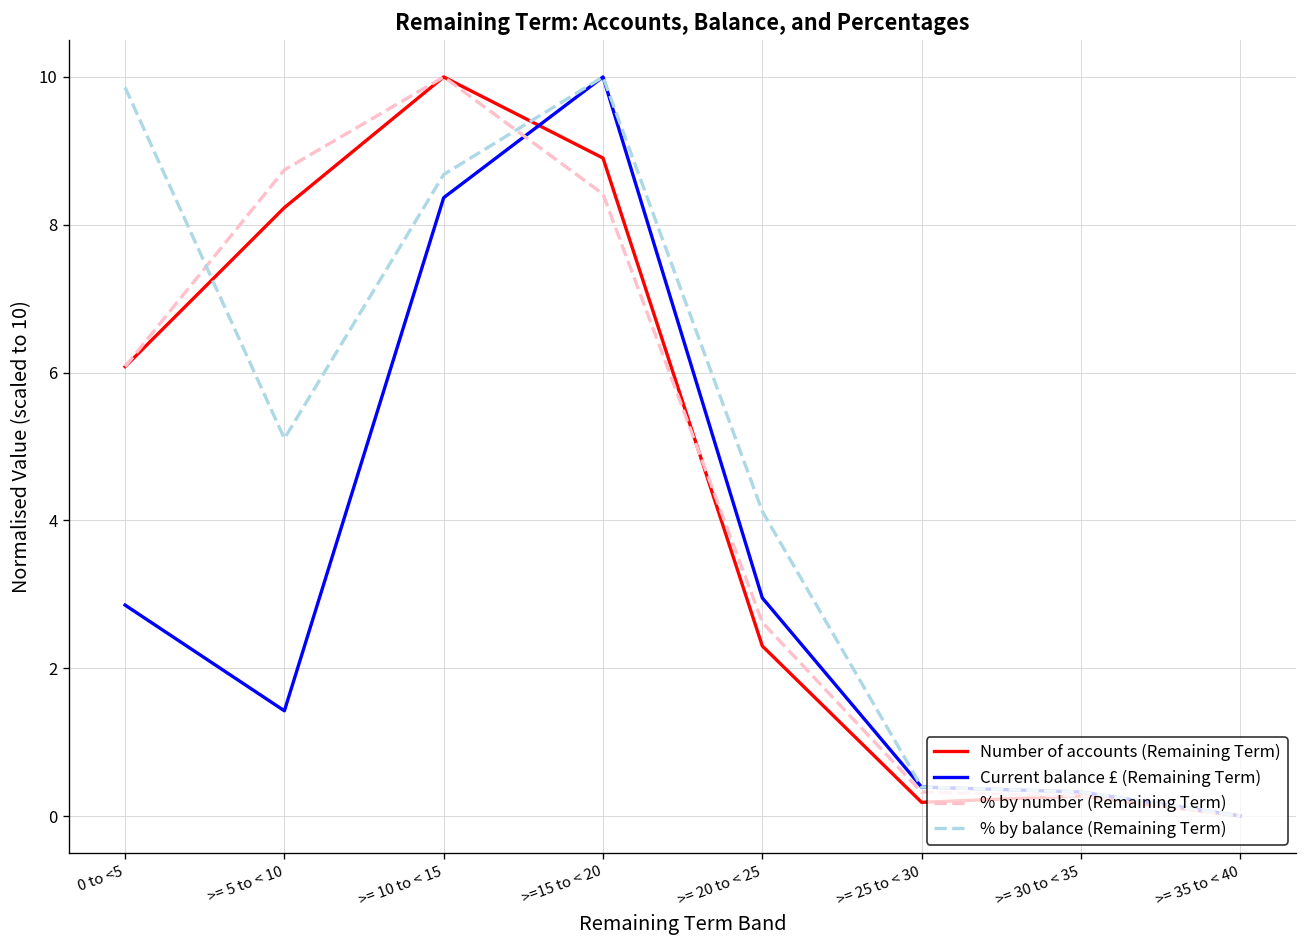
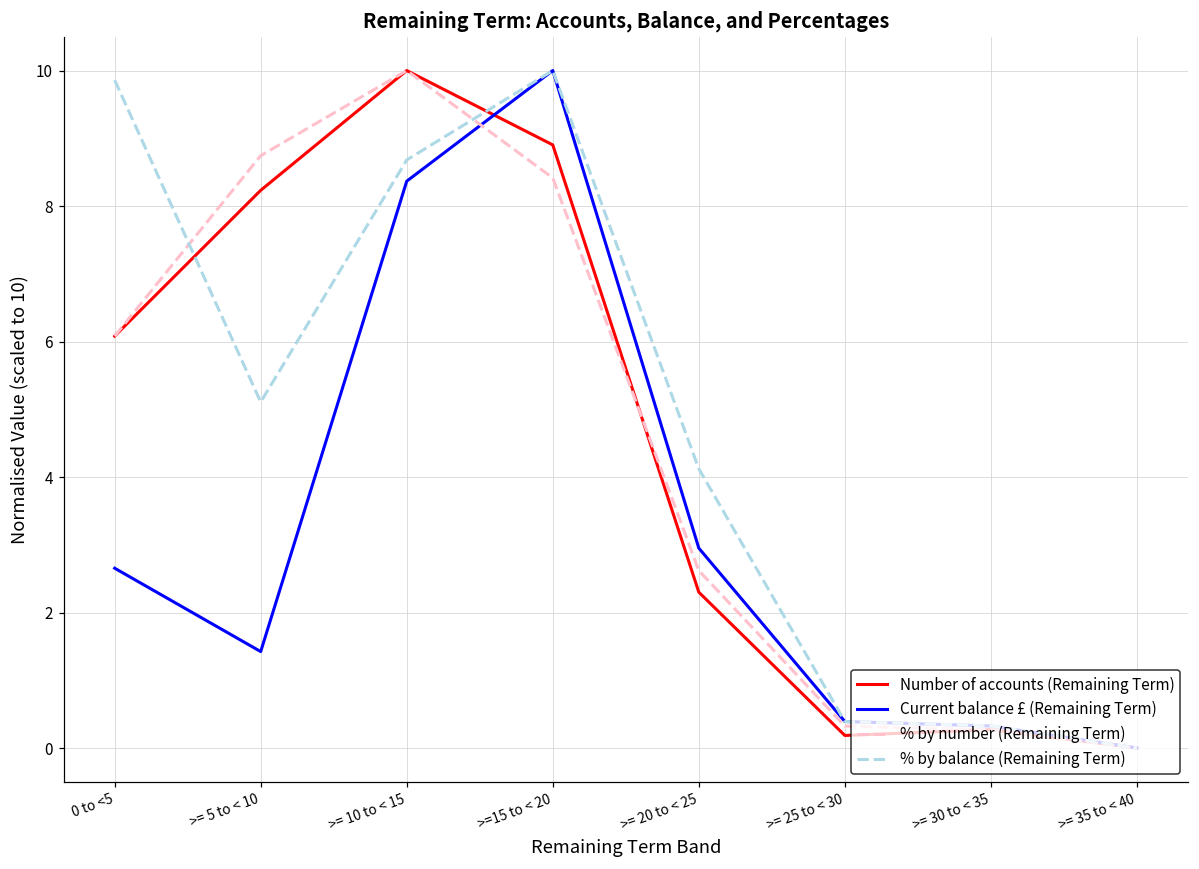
Current balance £ (Remaining Term), 0 to <5: 2.9 -> 2.7
